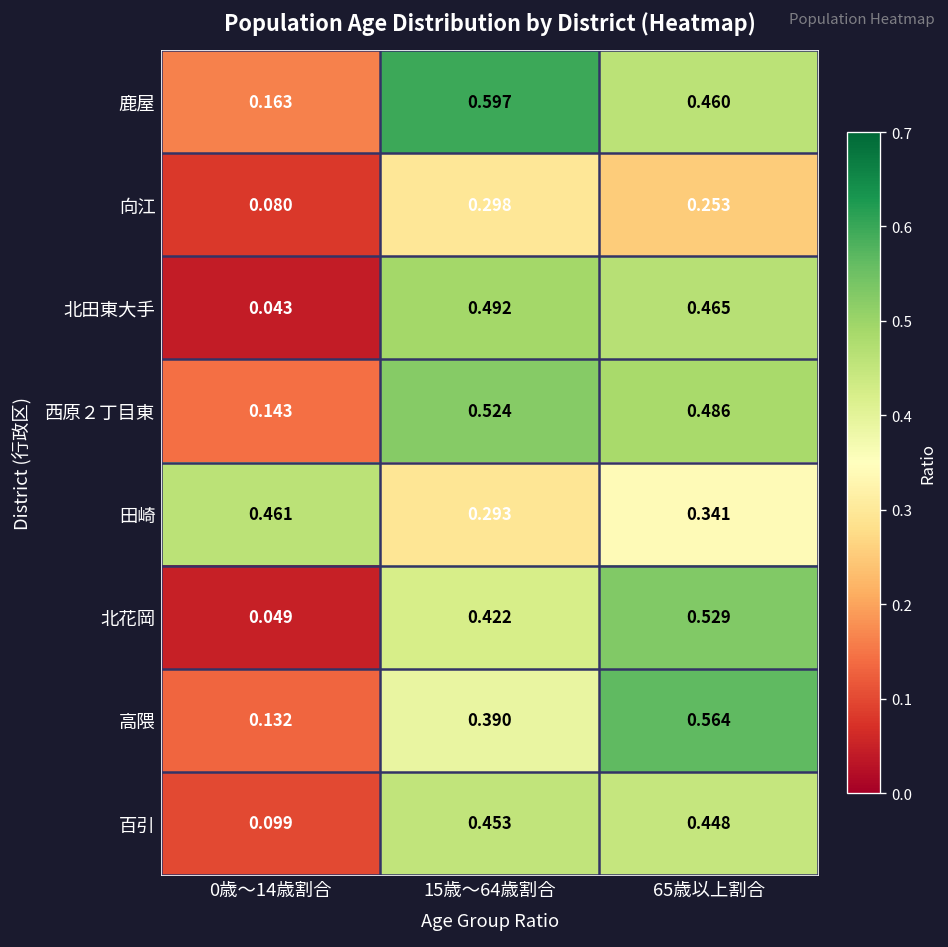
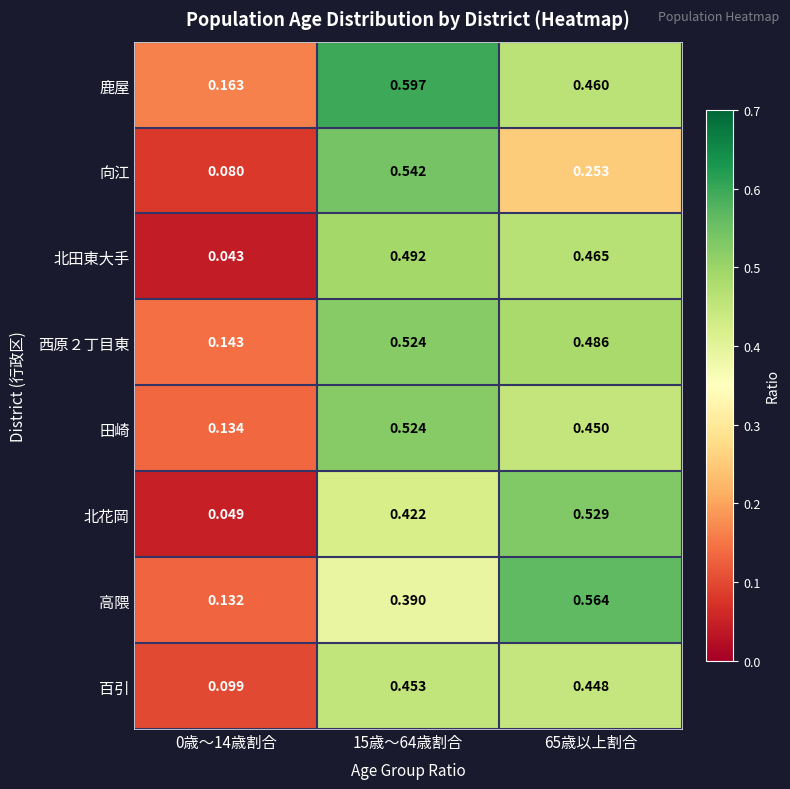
向江, 15歳～64歳割合: 0.298 -> 0.542
田崎, 0歳～14歳割合: 0.461 -> 0.134
田崎, 15歳～64歳割合: 0.293 -> 0.524
田崎, 65歳以上割合: 0.341 -> 0.450
